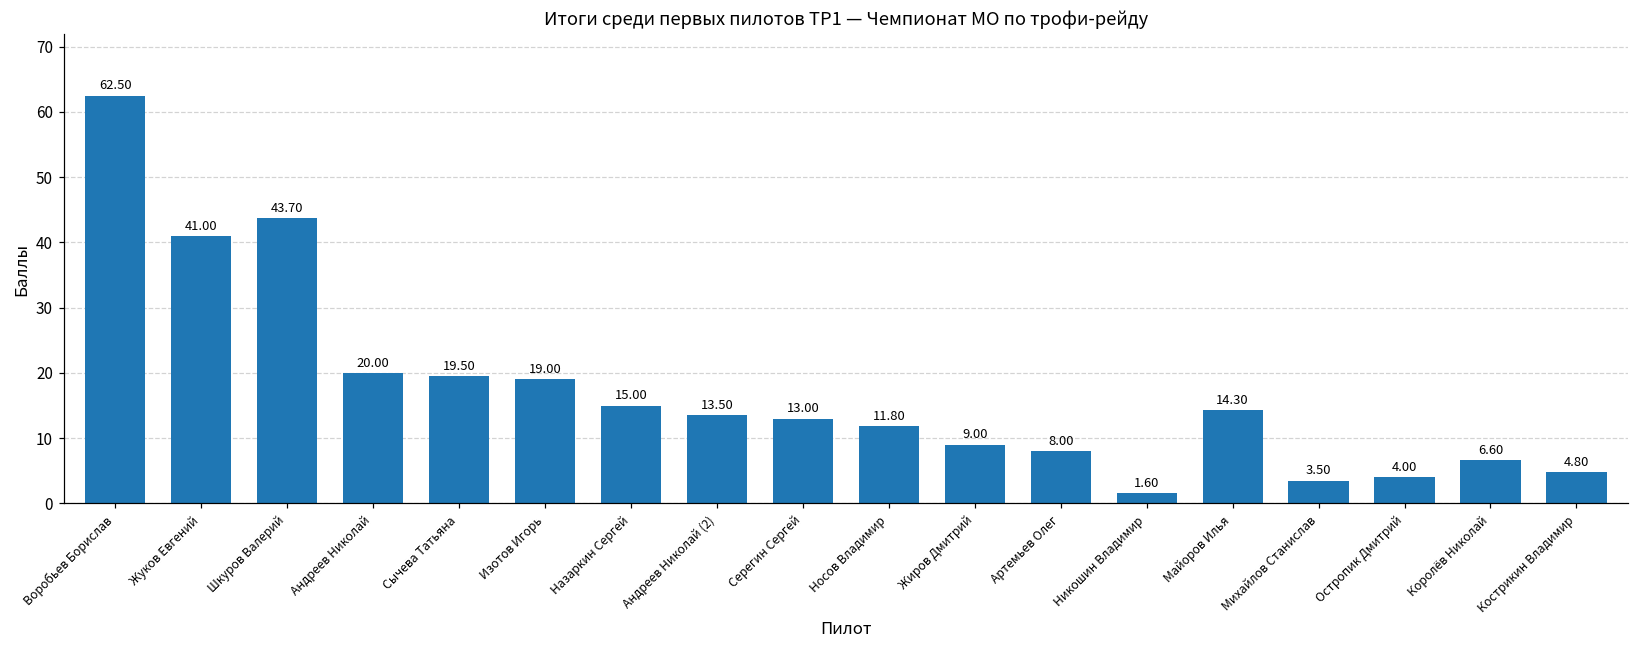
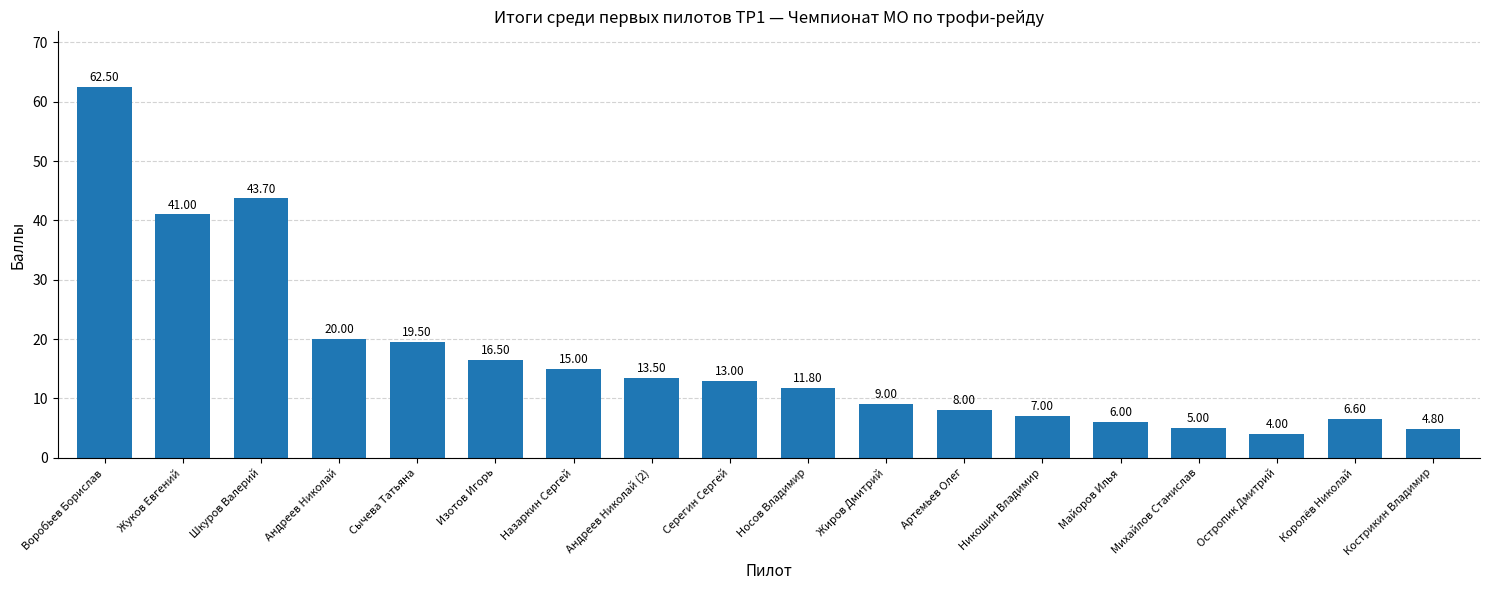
Изотов Игорь: 19.00 -> 16.50
Никошин Владимир: 1.60 -> 7.00
Майоров Илья: 14.30 -> 6.00
Михайлов Станислав: 3.50 -> 5.00
